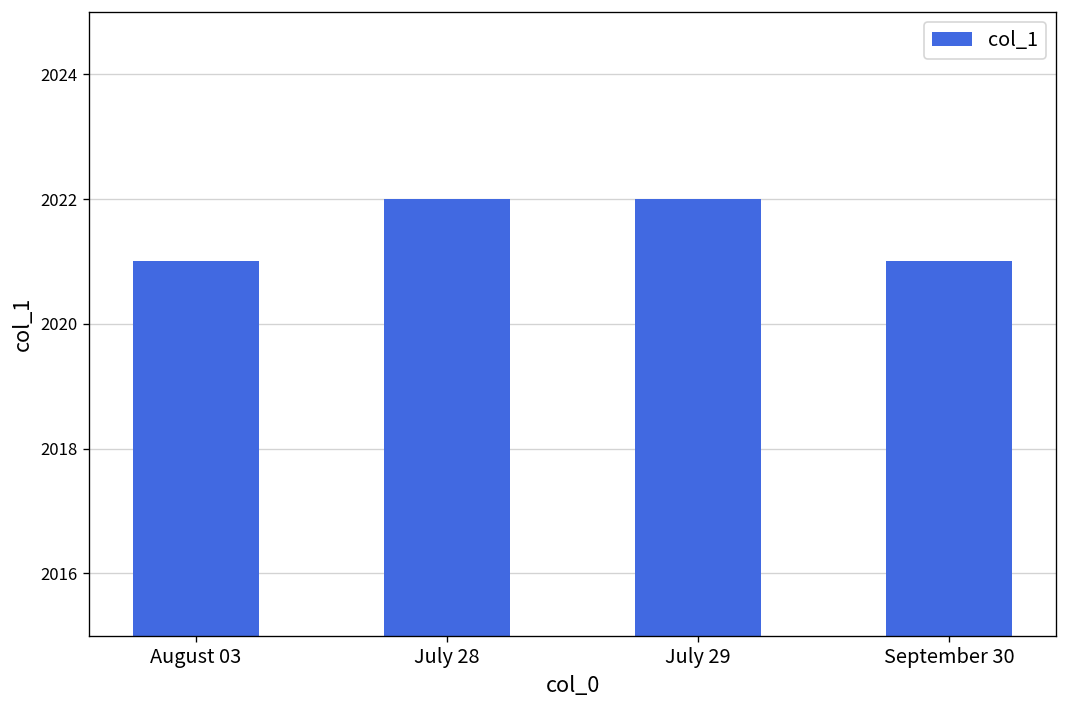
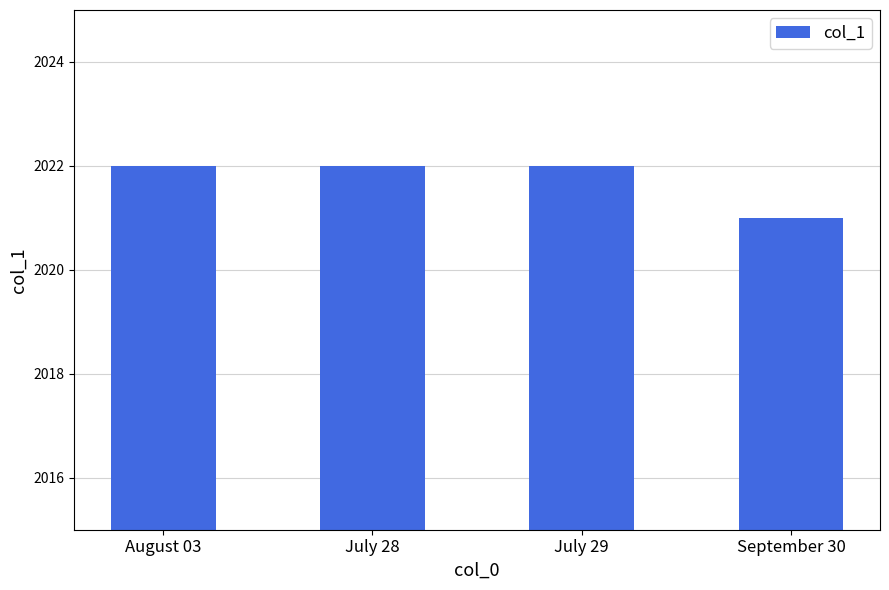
August 03: 2021 -> 2022
